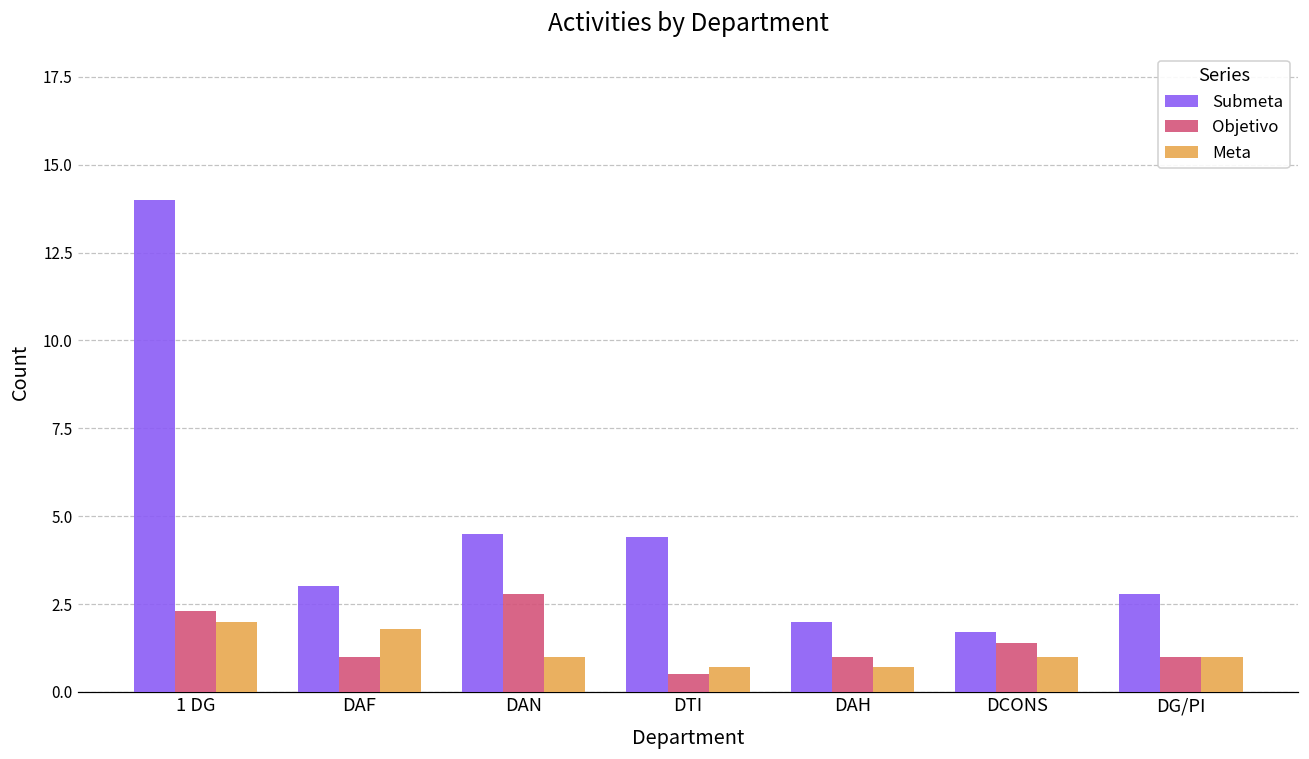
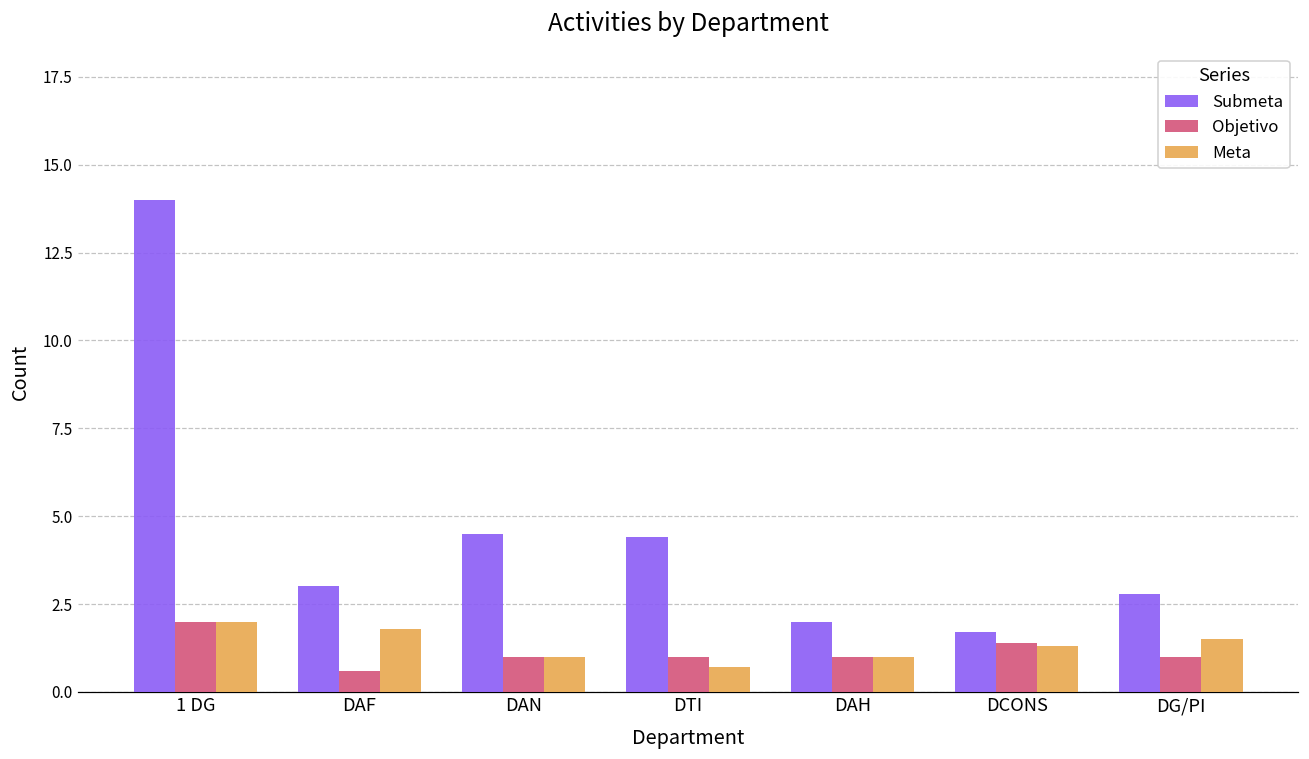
Objetivo, 1 DG: 2.3 -> 2.0
Objetivo, DAF: 1.0 -> 0.6
Objetivo, DAN: 2.8 -> 1.0
Objetivo, DTI: 0.5 -> 1.0
Meta, DAH: 0.7 -> 1.0
Meta, DCONS: 1.0 -> 1.3
Meta, DG/PI: 1.0 -> 1.5
